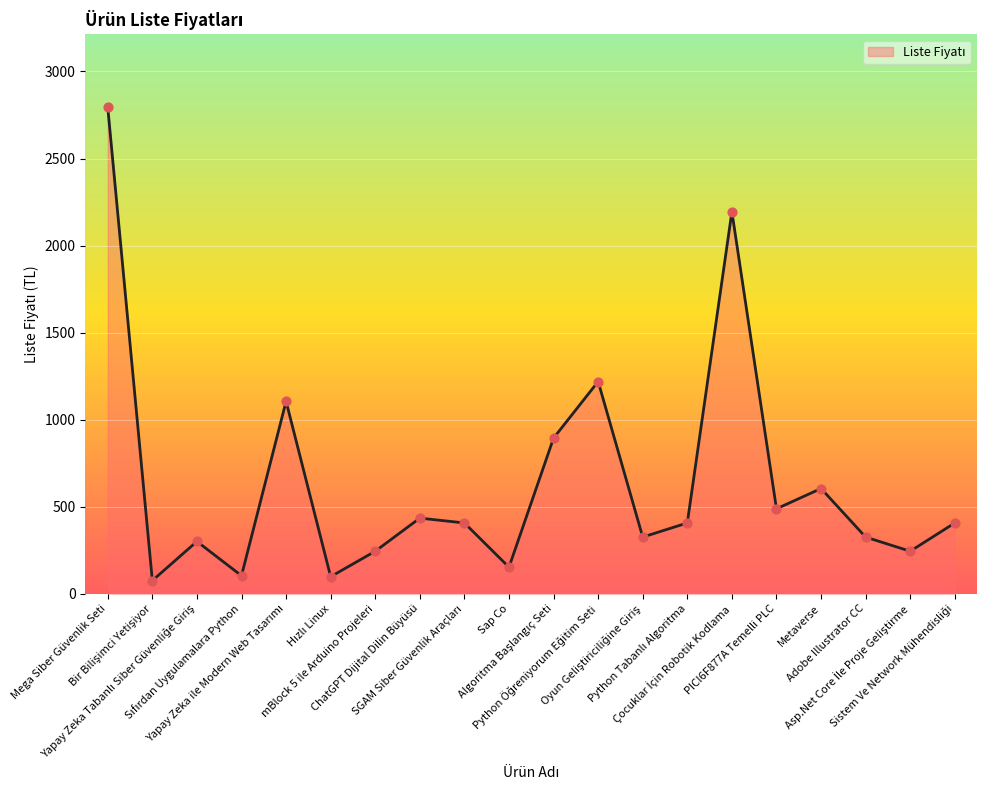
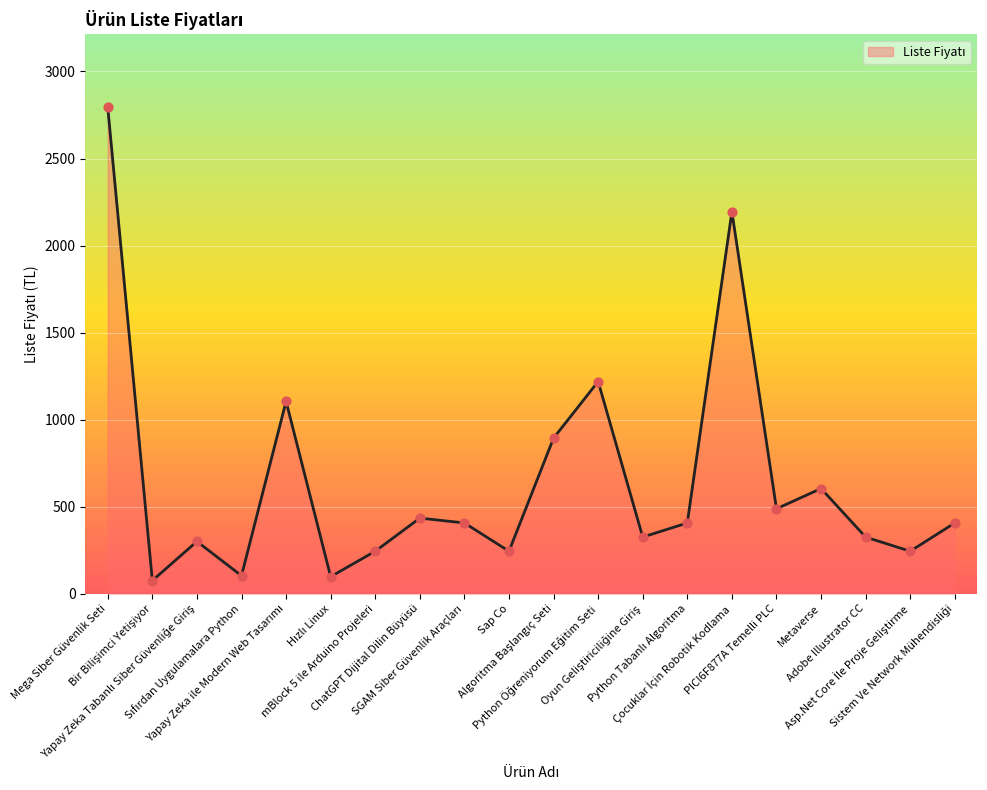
Sap Co: 150 -> 240
